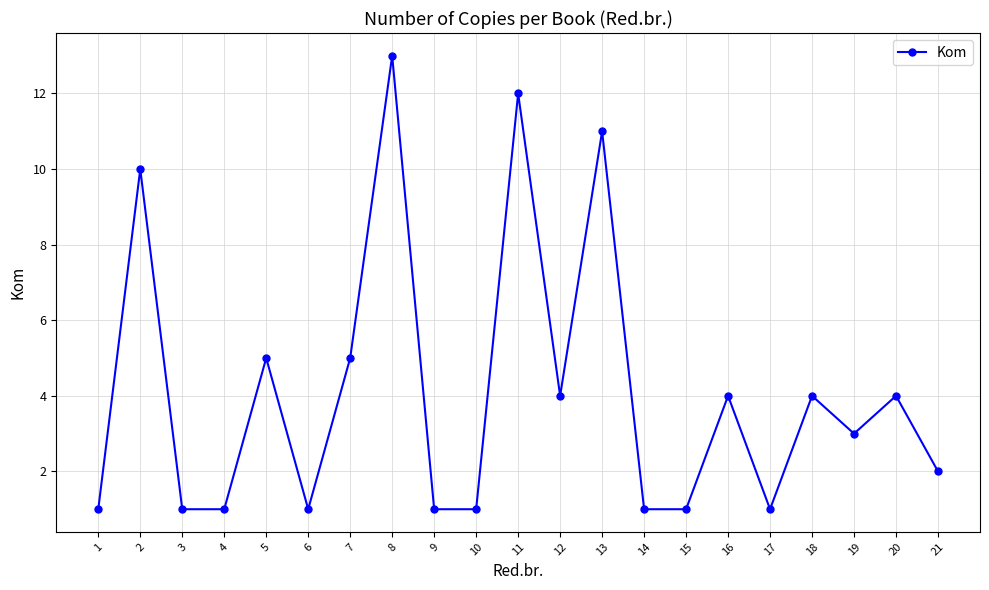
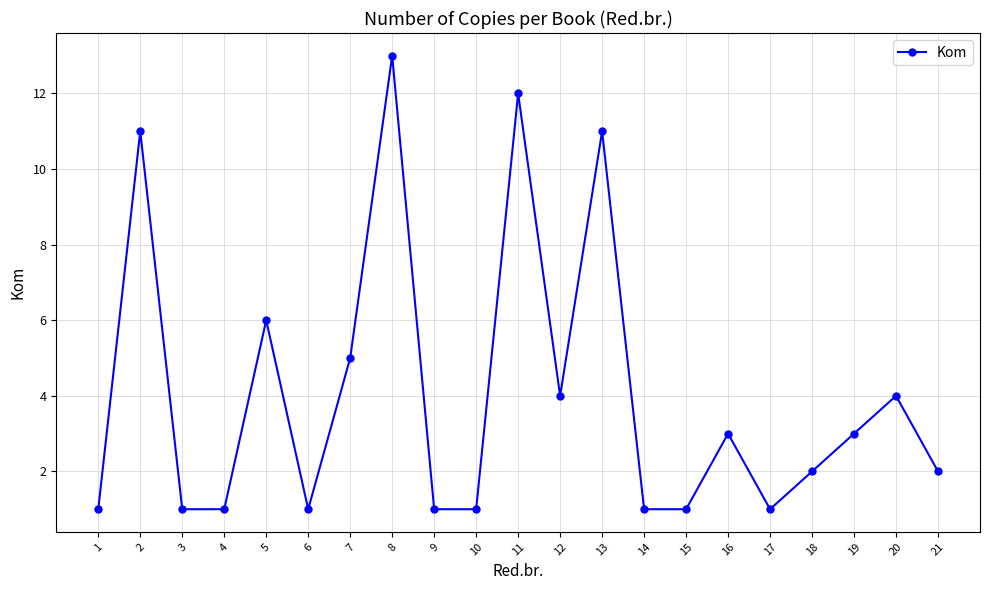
2: 10 -> 11
5: 5 -> 6
16: 4 -> 3
18: 4 -> 2
